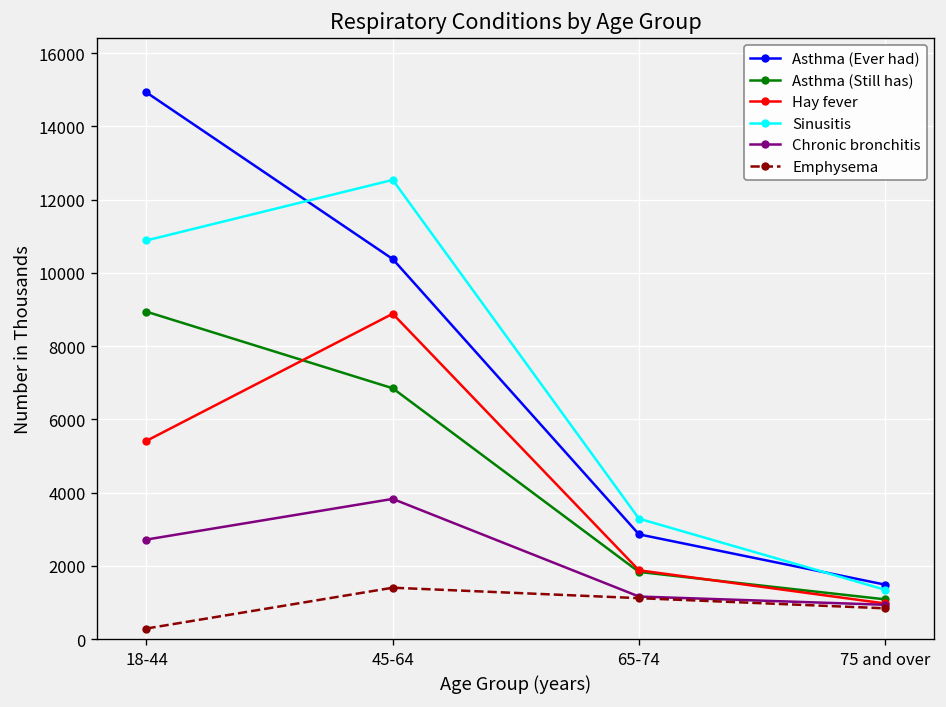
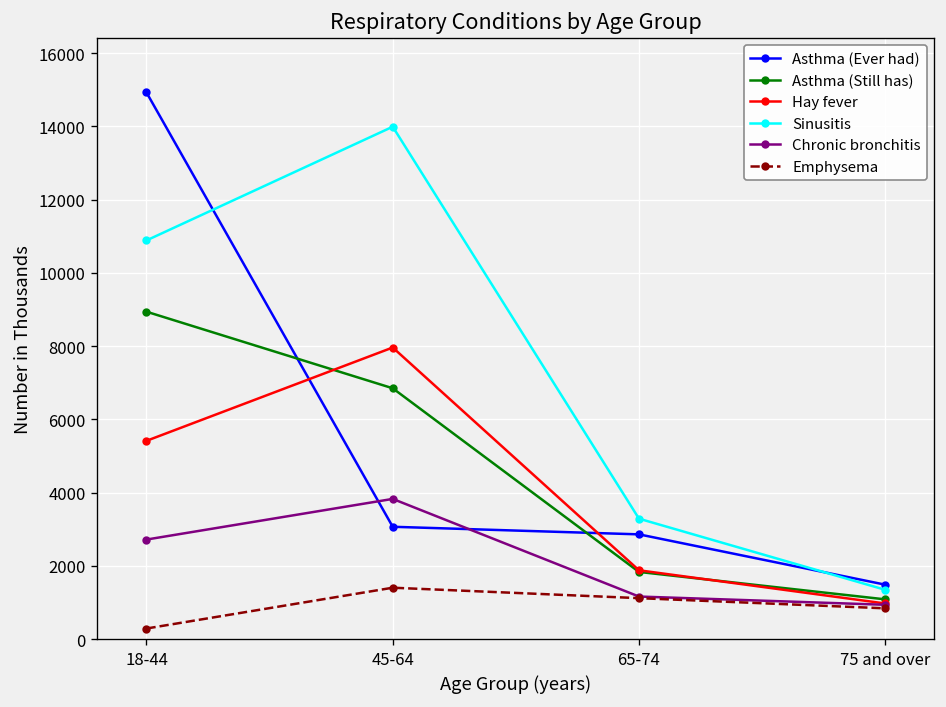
Asthma (Ever had), 45-64: 10400 -> 3100
Hay fever, 45-64: 8900 -> 8000
Sinusitis, 45-64: 12500 -> 14000
